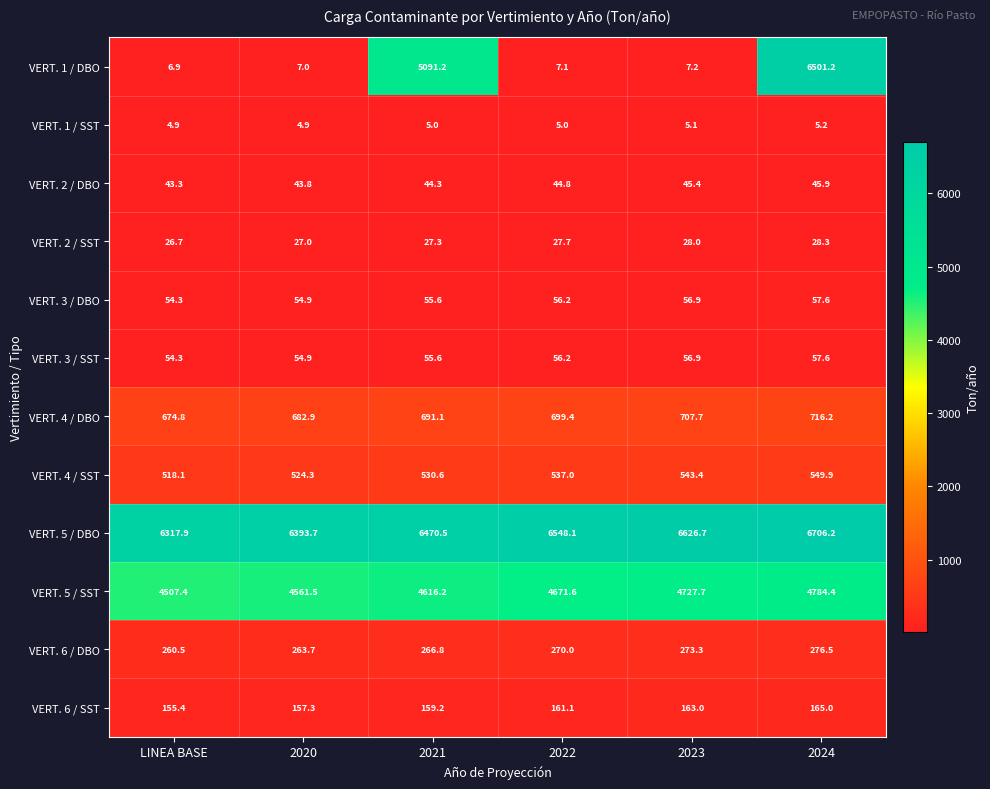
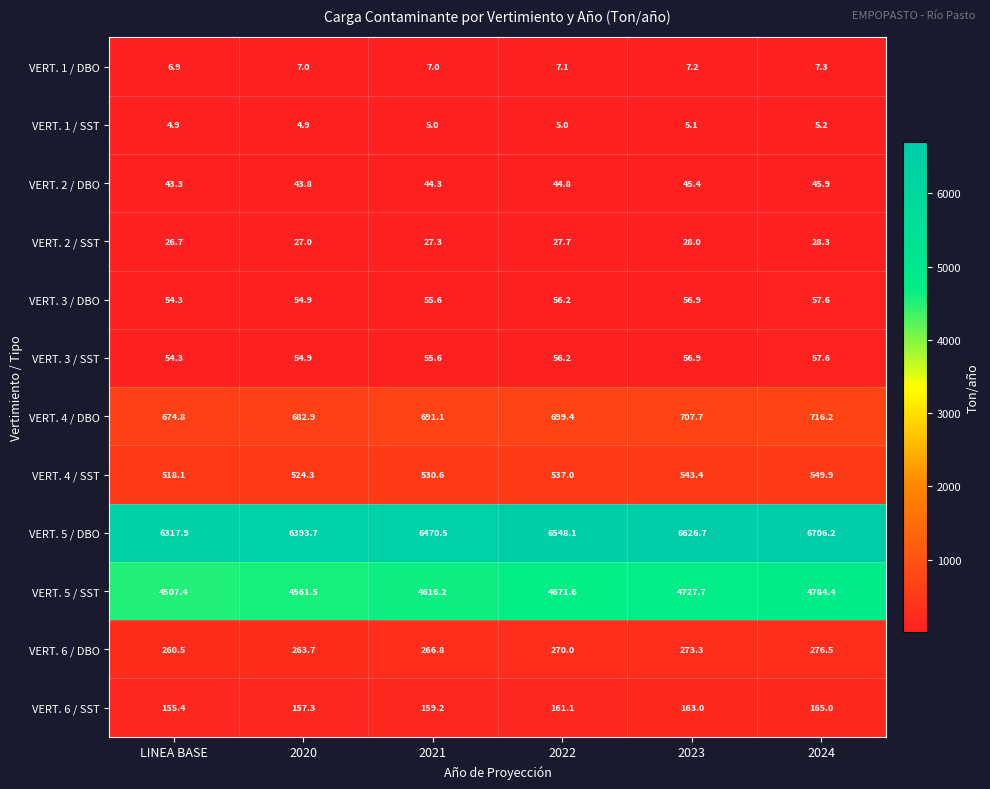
VERT. 1 / DBO, 2021: 5091.2 -> 7.0
VERT. 1 / DBO, 2024: 6501.2 -> 7.3
